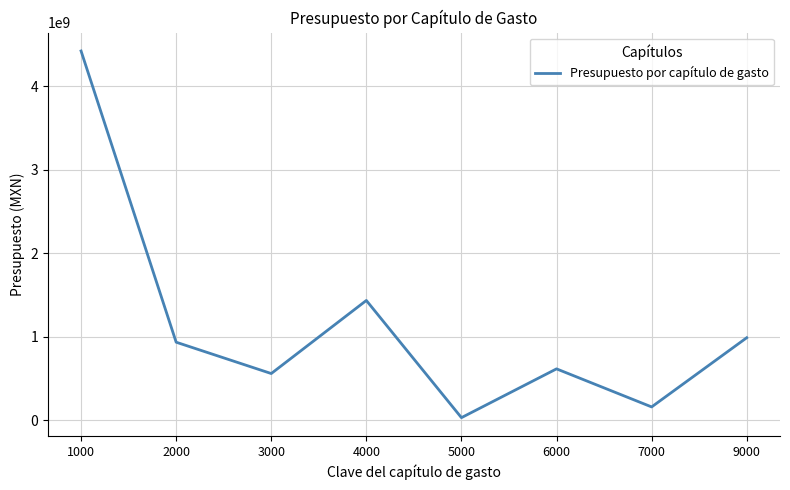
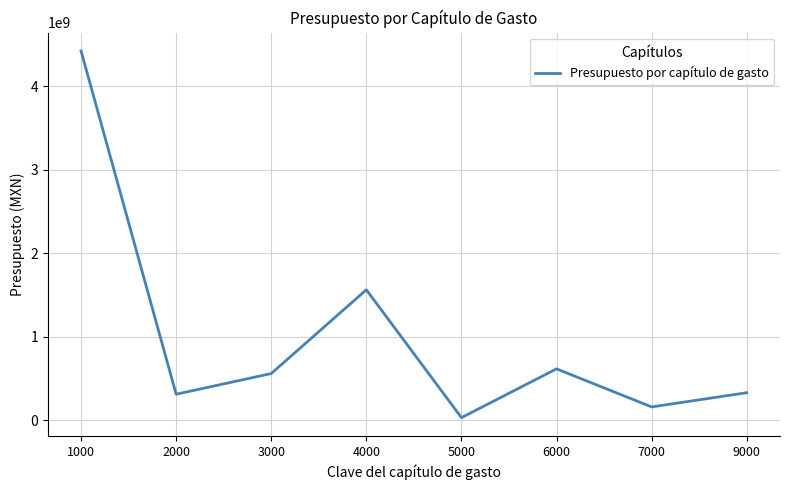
2000: 900000000 -> 300000000
4000: 1400000000 -> 1600000000
9000: 1000000000 -> 300000000
